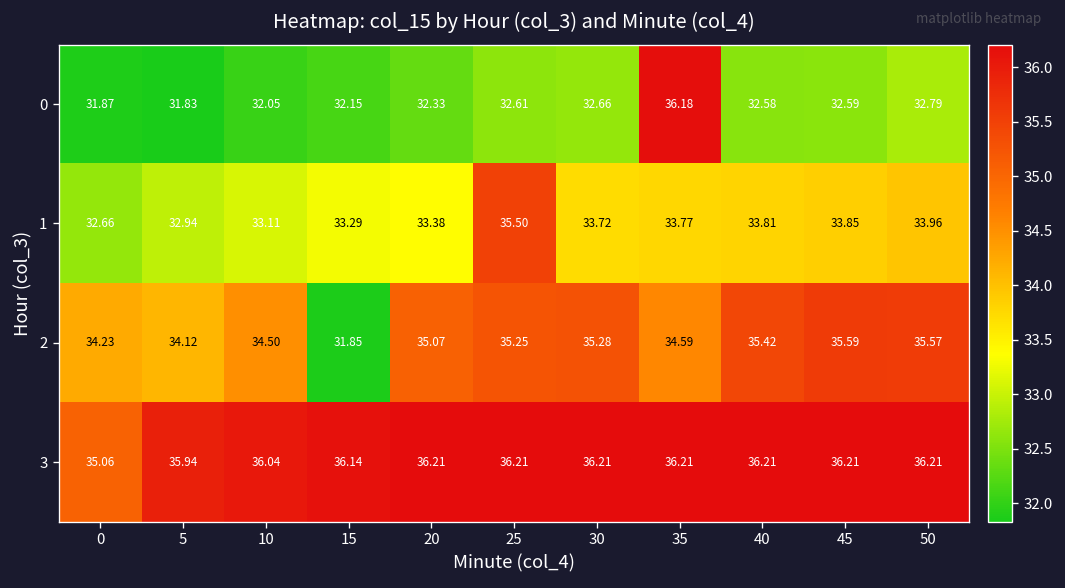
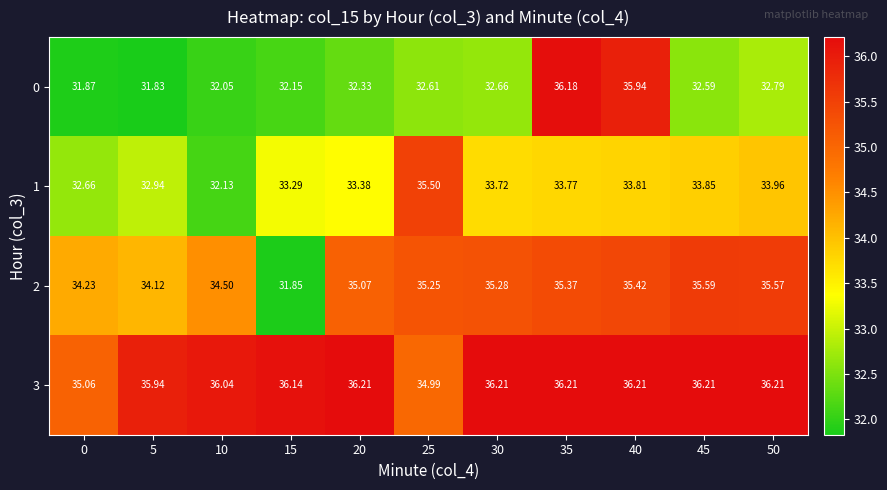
0, 40: 32.58 -> 35.94
1, 10: 33.11 -> 32.13
2, 35: 34.59 -> 35.37
3, 25: 36.21 -> 34.99
